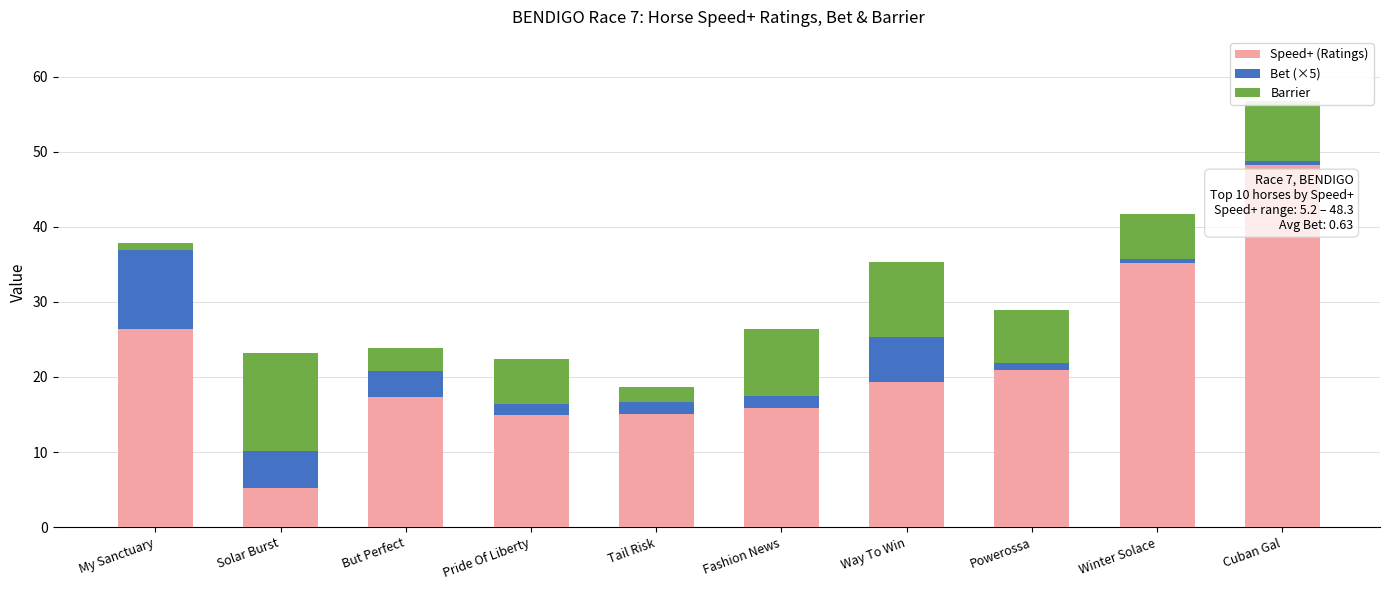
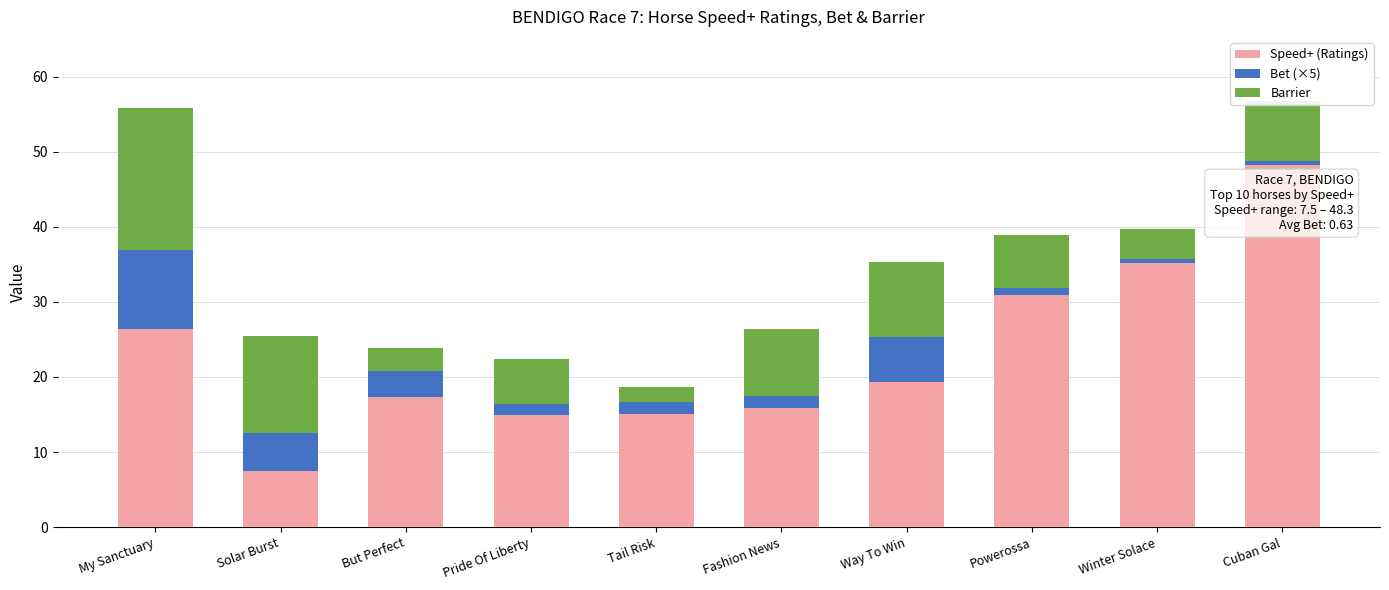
Barrier, My Sanctuary: 1 -> 19
Speed+ (Ratings), Solar Burst: 5.2 -> 7.5
Speed+ (Ratings), Powerossa: 21 -> 31
Barrier, Winter Solace: 6 -> 4
